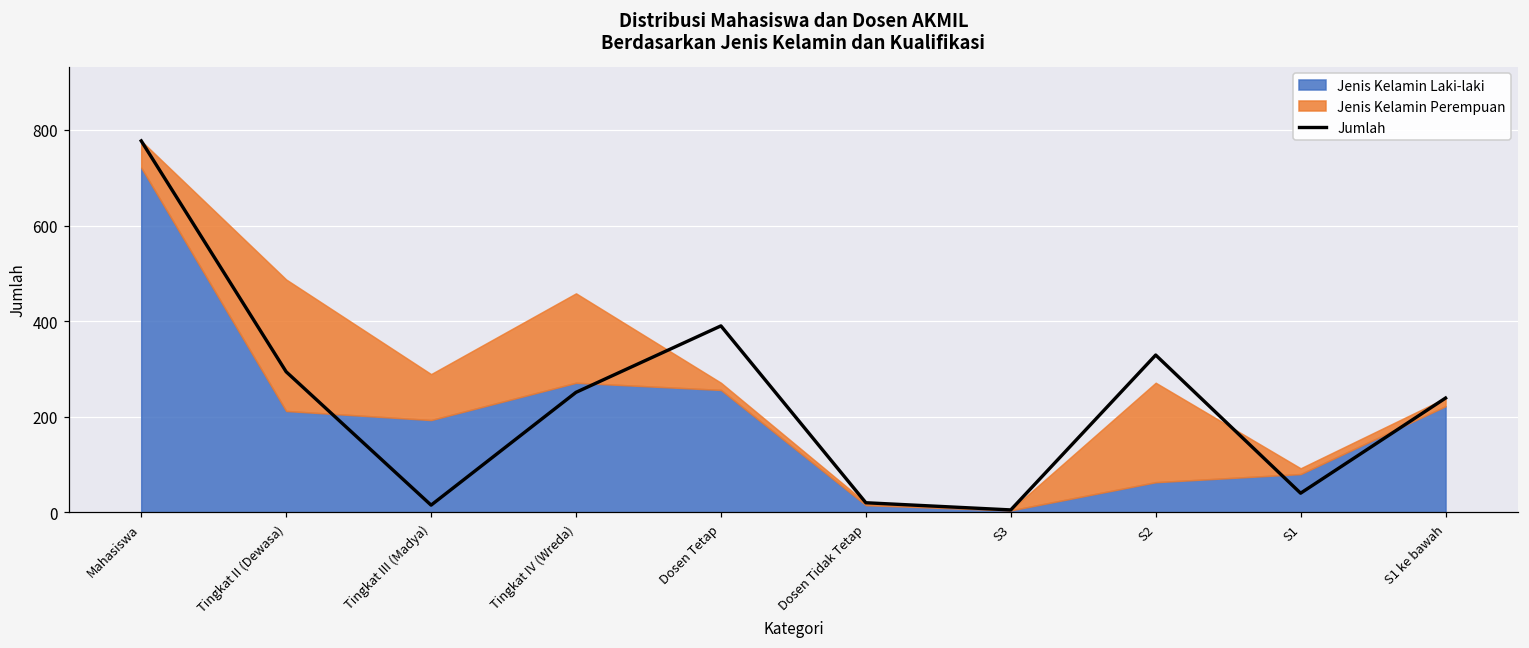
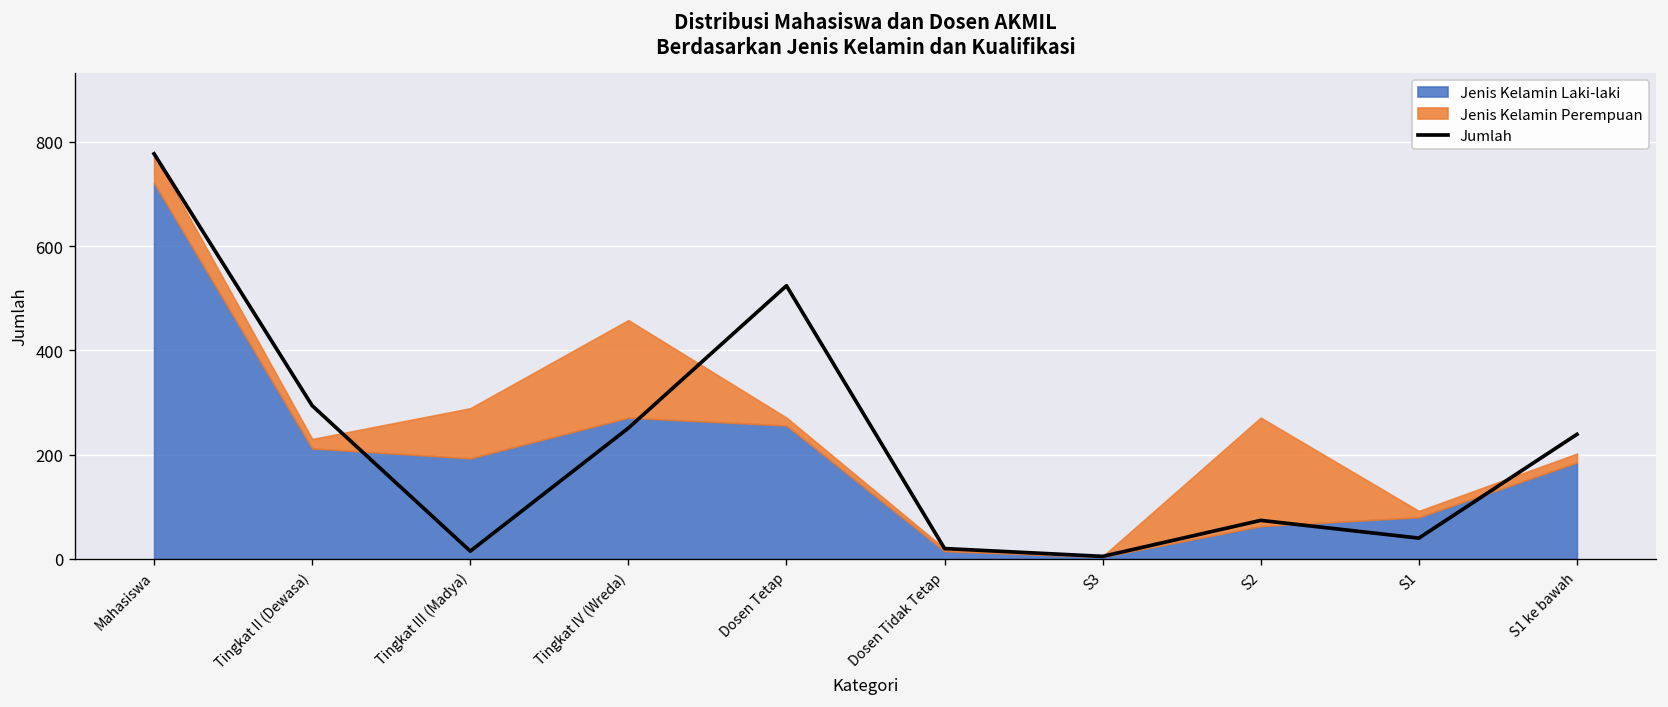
Jenis Kelamin Perempuan, Tingkat II (Dewasa): 280 -> 20
Jumlah, Dosen Tetap: 390 -> 520
Jumlah, S2: 330 -> 70
Jenis Kelamin Laki-laki, S1 ke bawah: 220 -> 190
